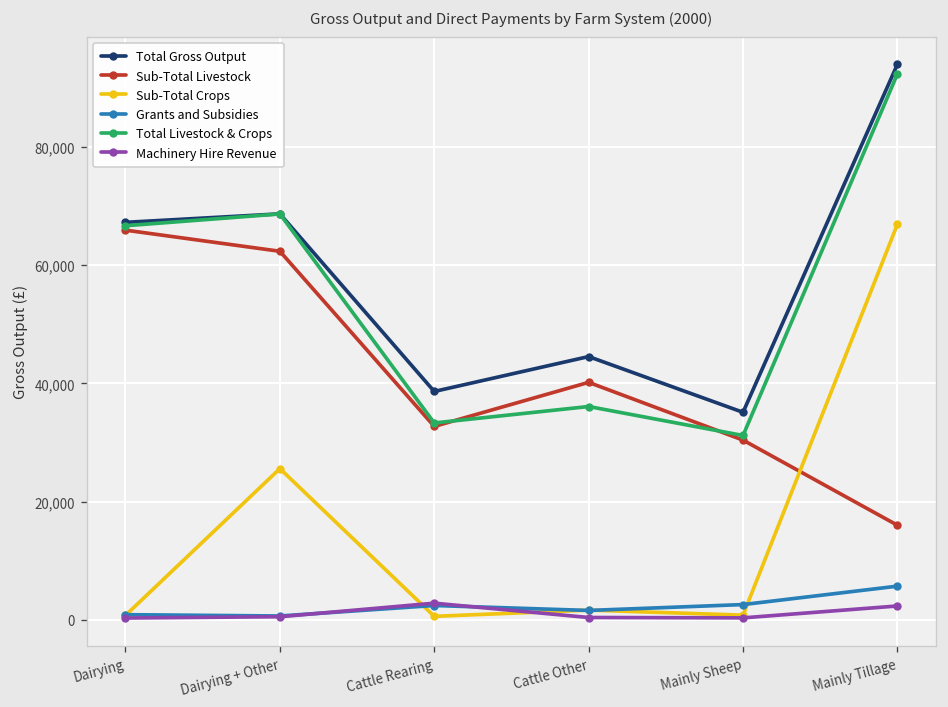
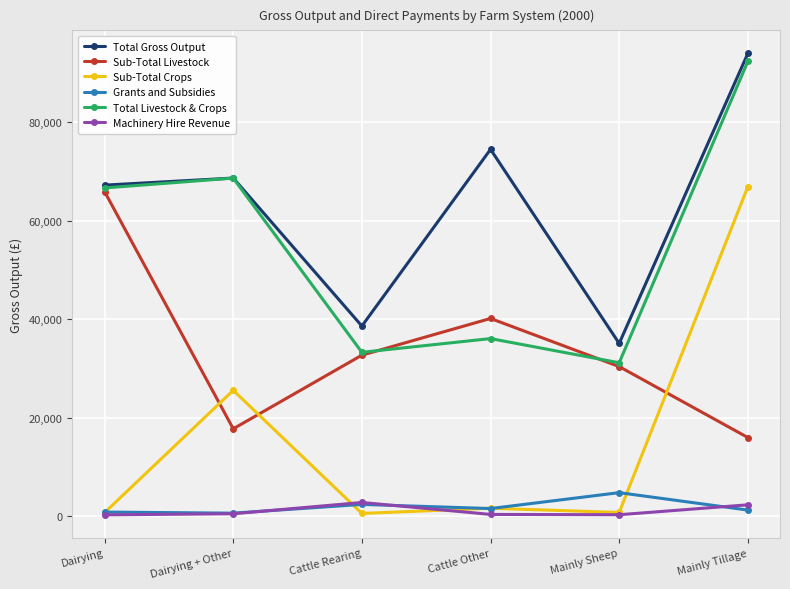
Sub-Total Livestock, Dairying + Other: 62,000 -> 18,000
Total Gross Output, Cattle Other: 45,000 -> 75,000
Grants and Subsidies, Mainly Sheep: 3,000 -> 5,000
Grants and Subsidies, Mainly Tillage: 6,000 -> 1,000
